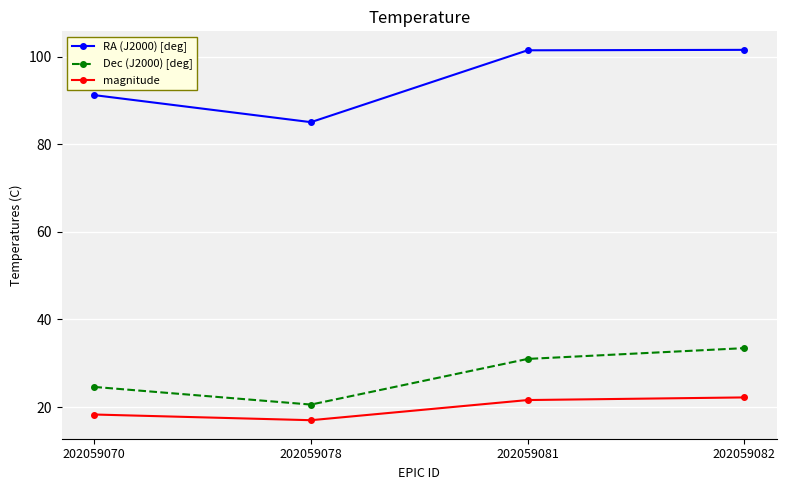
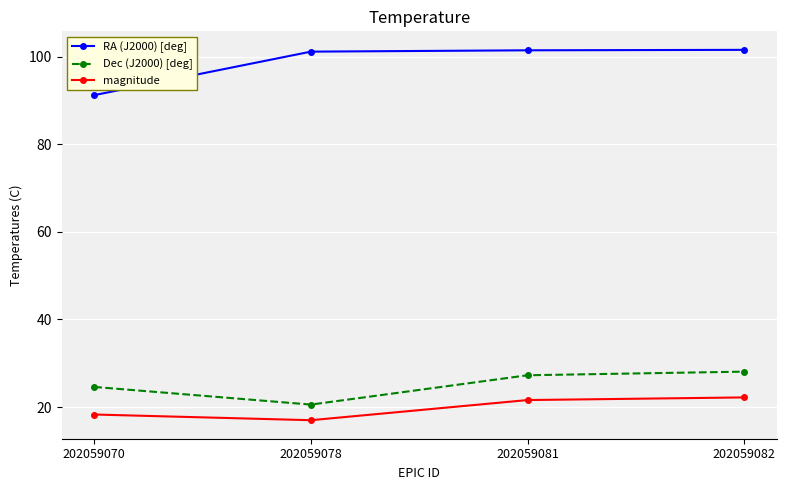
RA (J2000) [deg], 202059078: 85 -> 101
Dec (J2000) [deg], 202059081: 31 -> 27
Dec (J2000) [deg], 202059082: 33 -> 28
